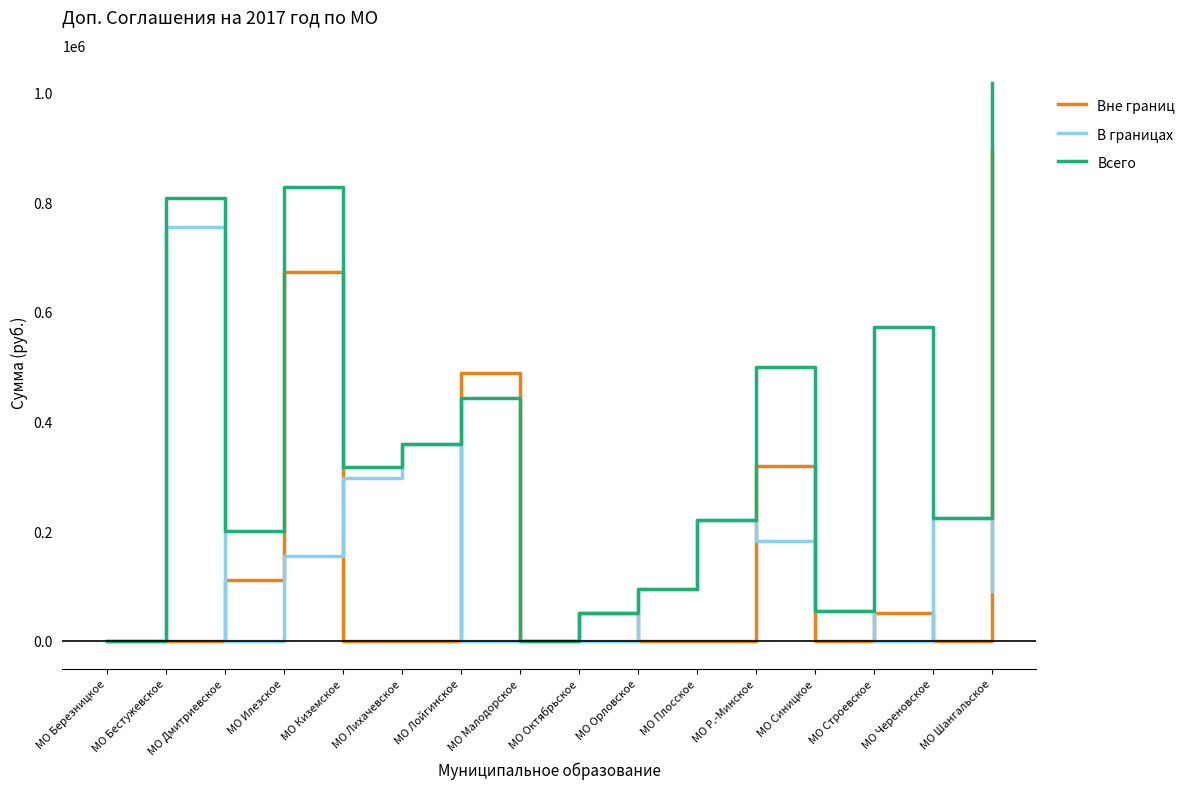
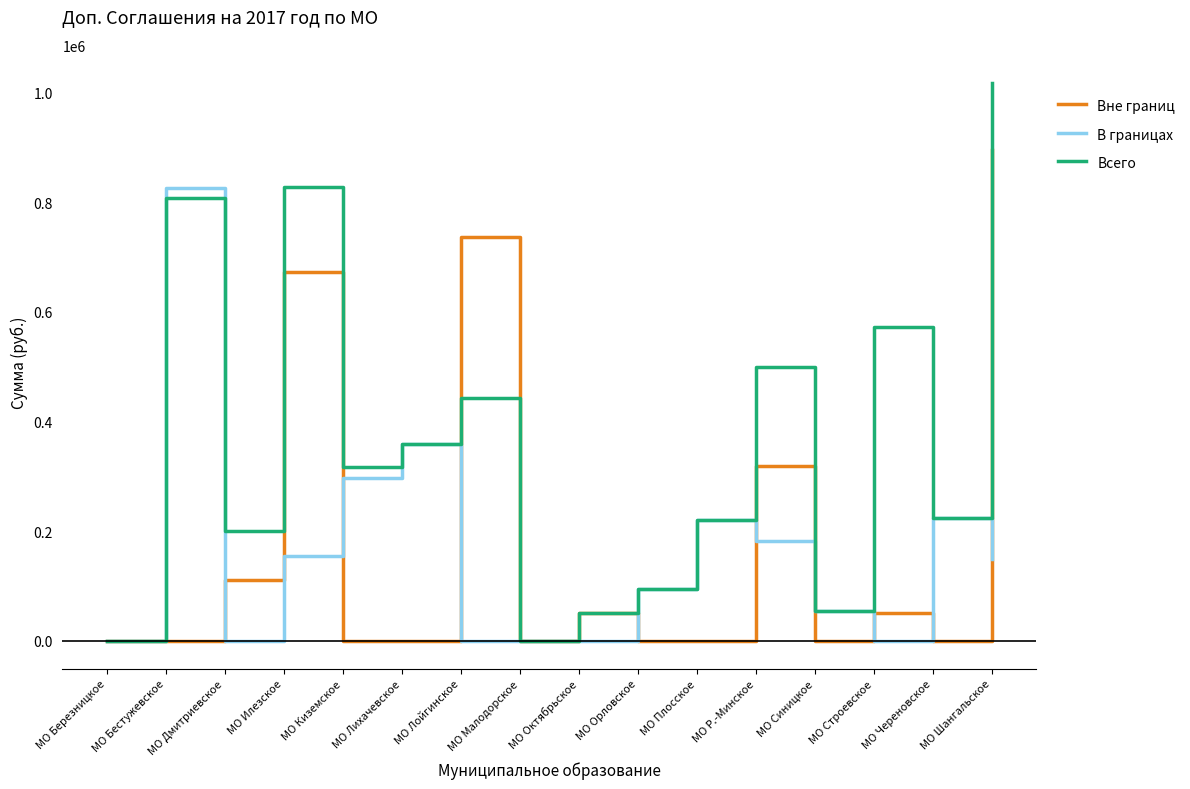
В границах, МО Бестужевское: 750000 -> 830000
Вне границ, МО Лойгинское: 490000 -> 740000
В границах, МО Шангальское: 90000 -> 150000
